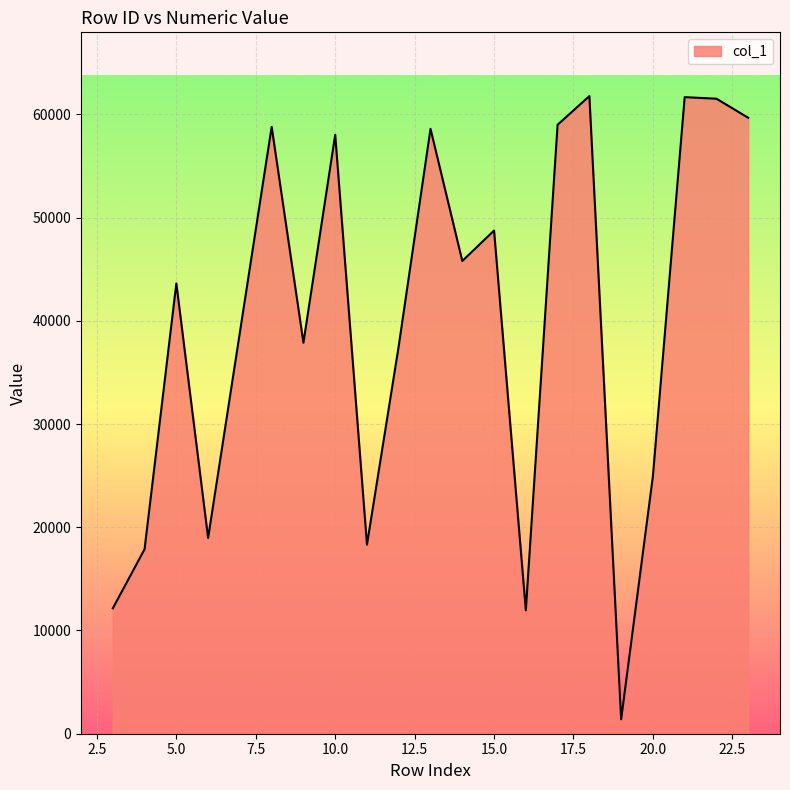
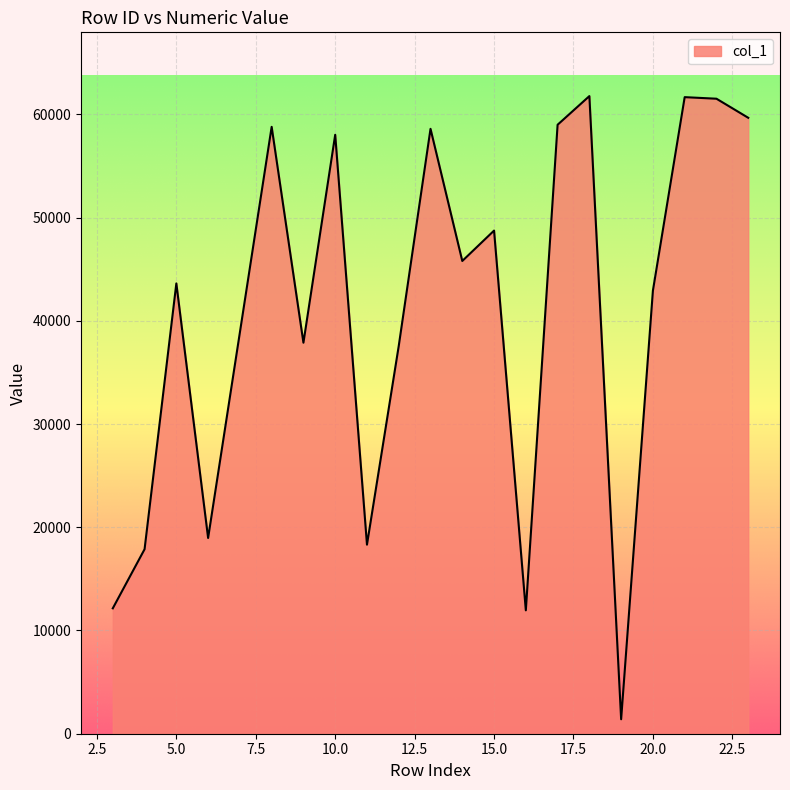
20.0: 25000 -> 42900
